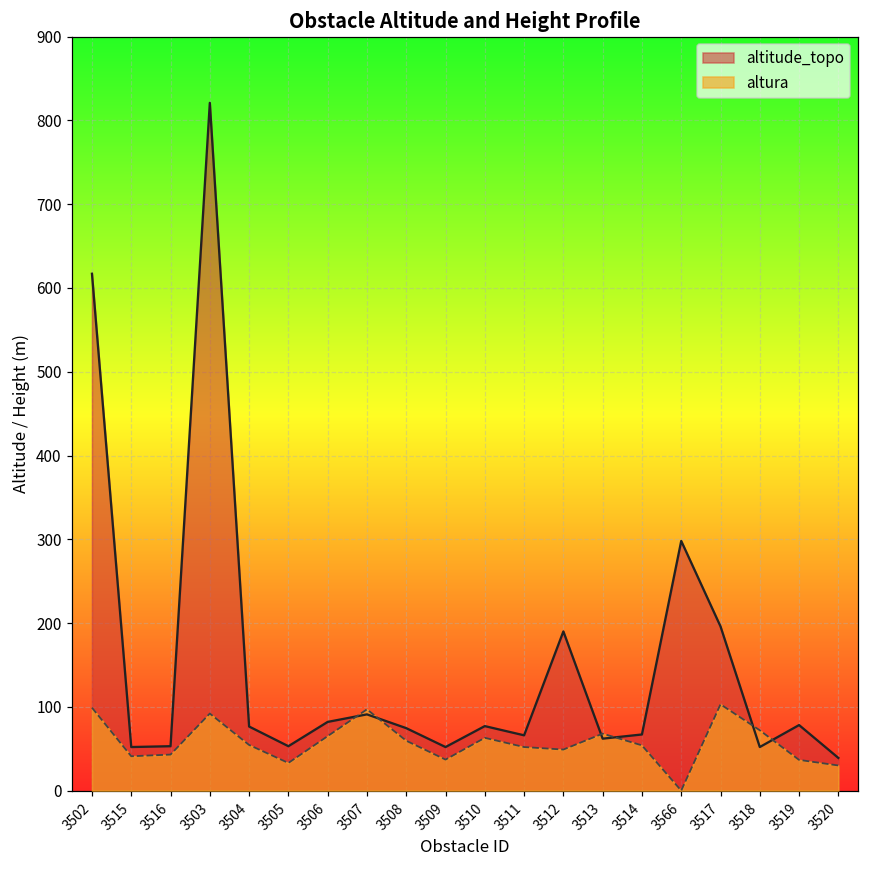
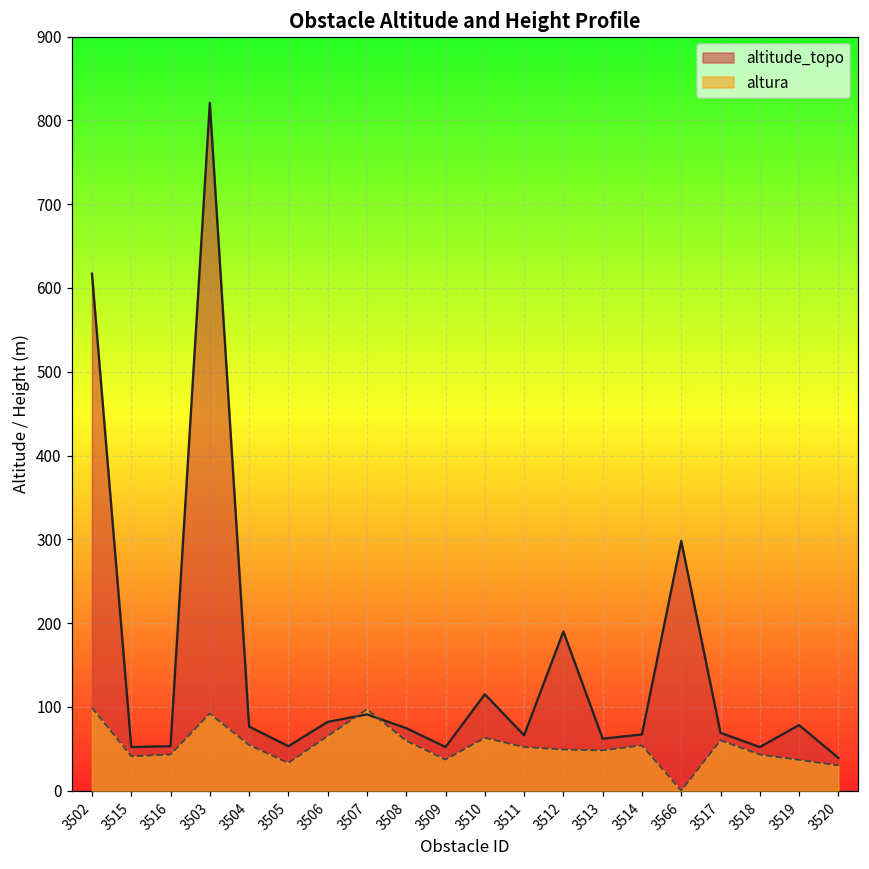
altitude_topo, 3510: 80 -> 120
altura, 3513: 70 -> 50
altitude_topo, 3517: 200 -> 70
altura, 3517: 100 -> 60
altura, 3518: 70 -> 40
